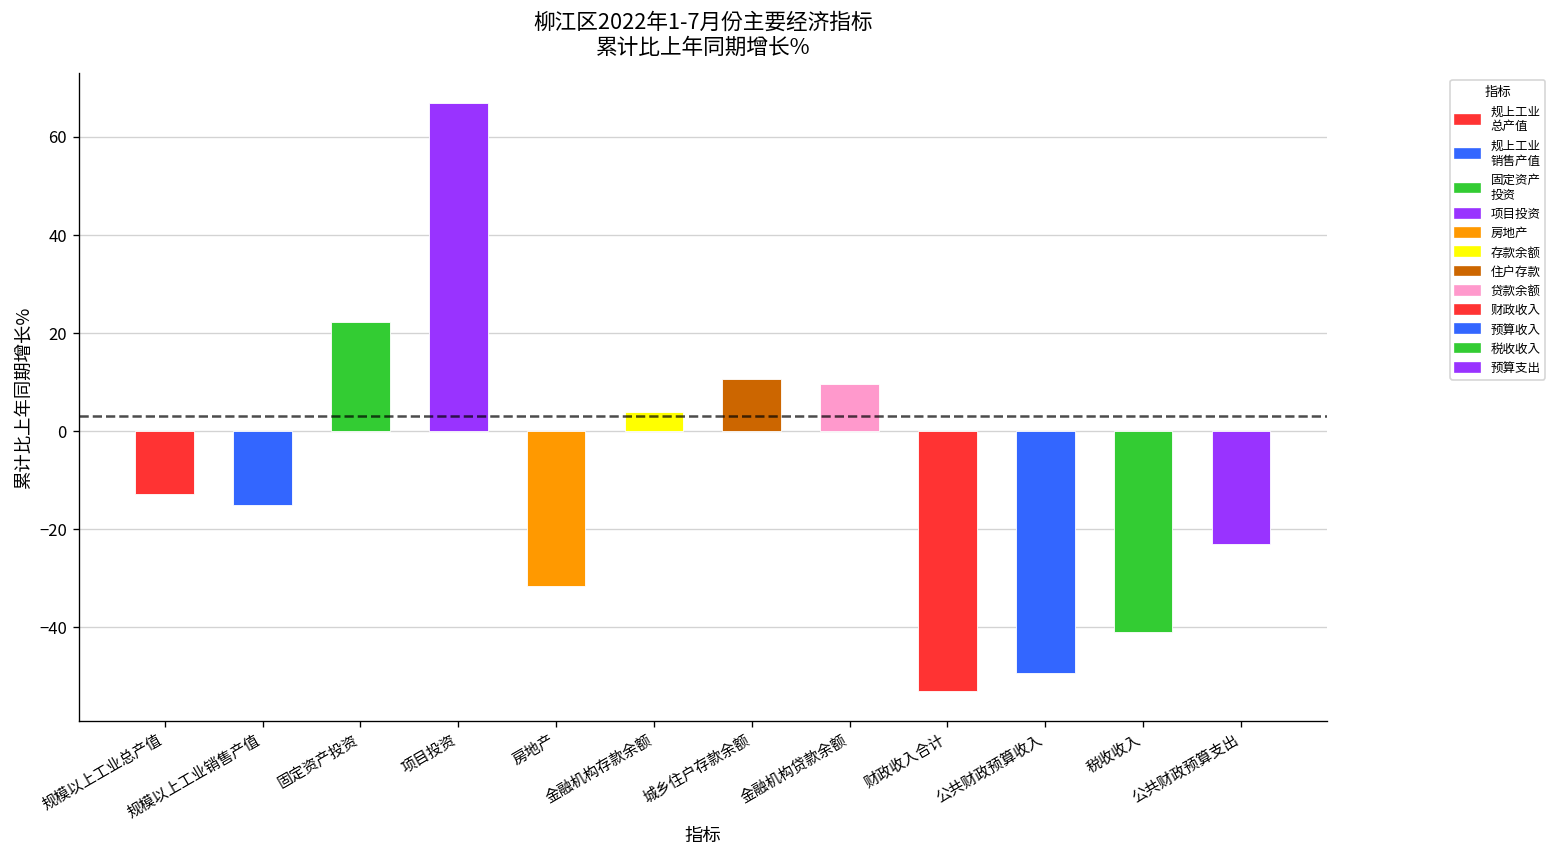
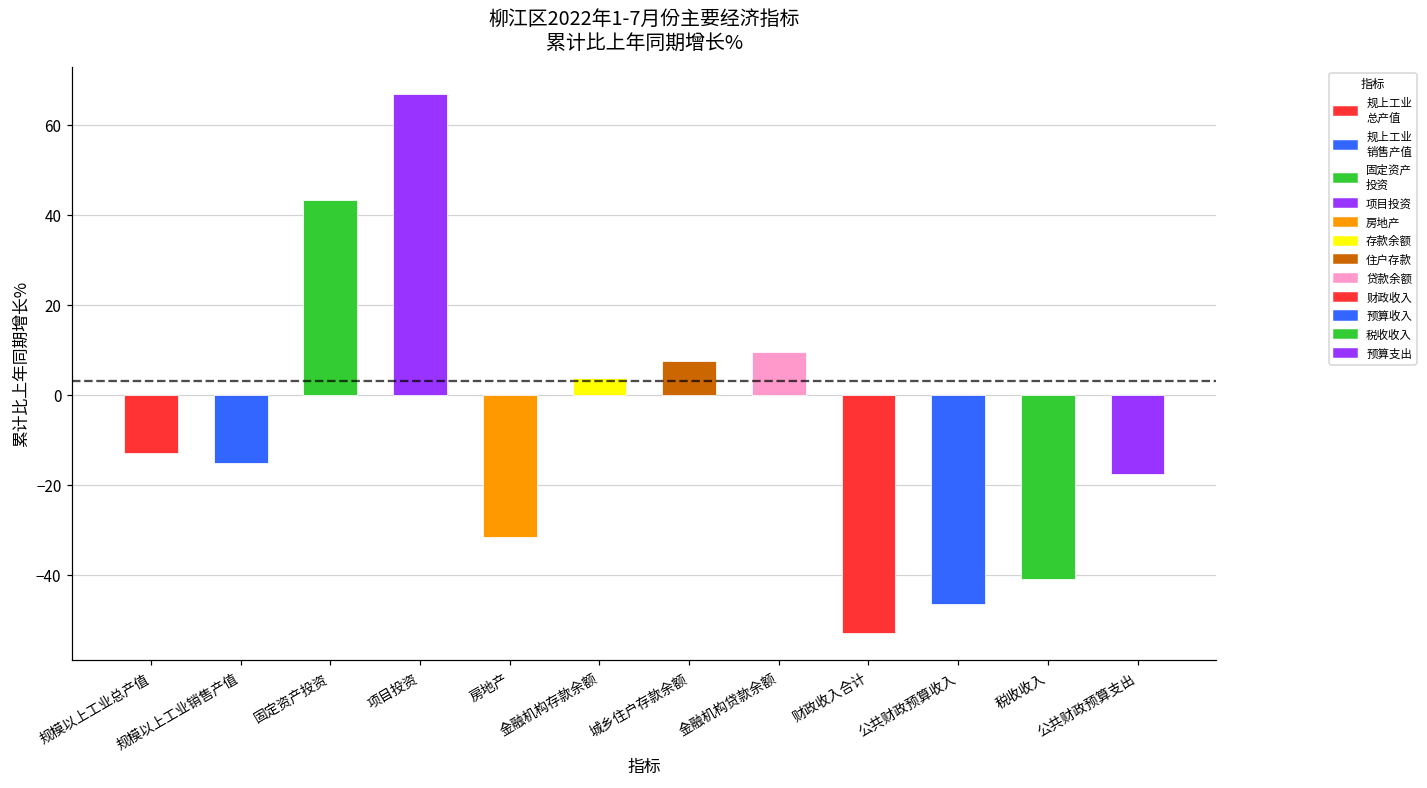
固定资产投资: 22 -> 43
城乡住户存款余额: 11 -> 8
公共财政预算收入: -49 -> -47
公共财政预算支出: -23 -> -18
